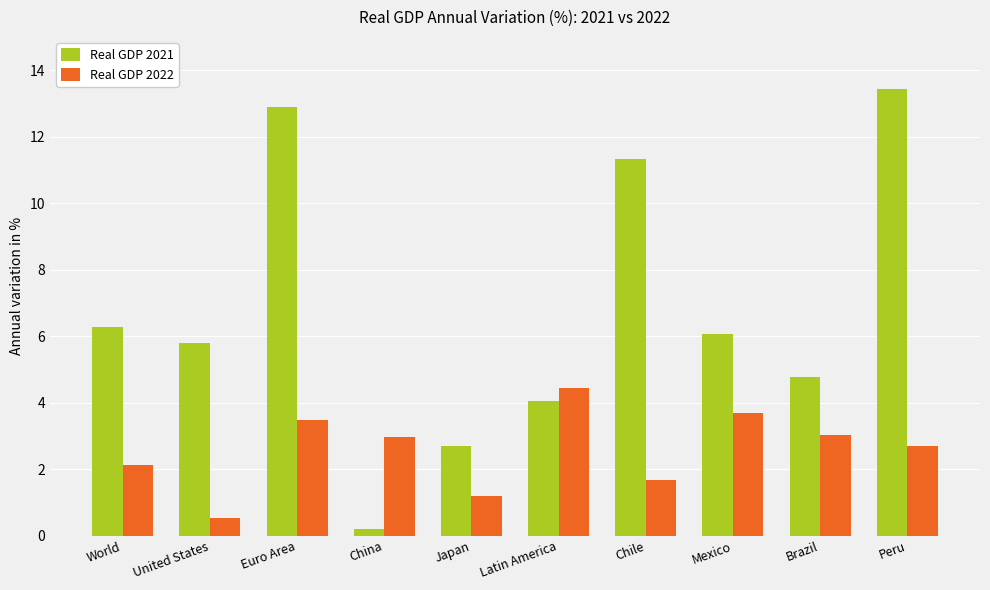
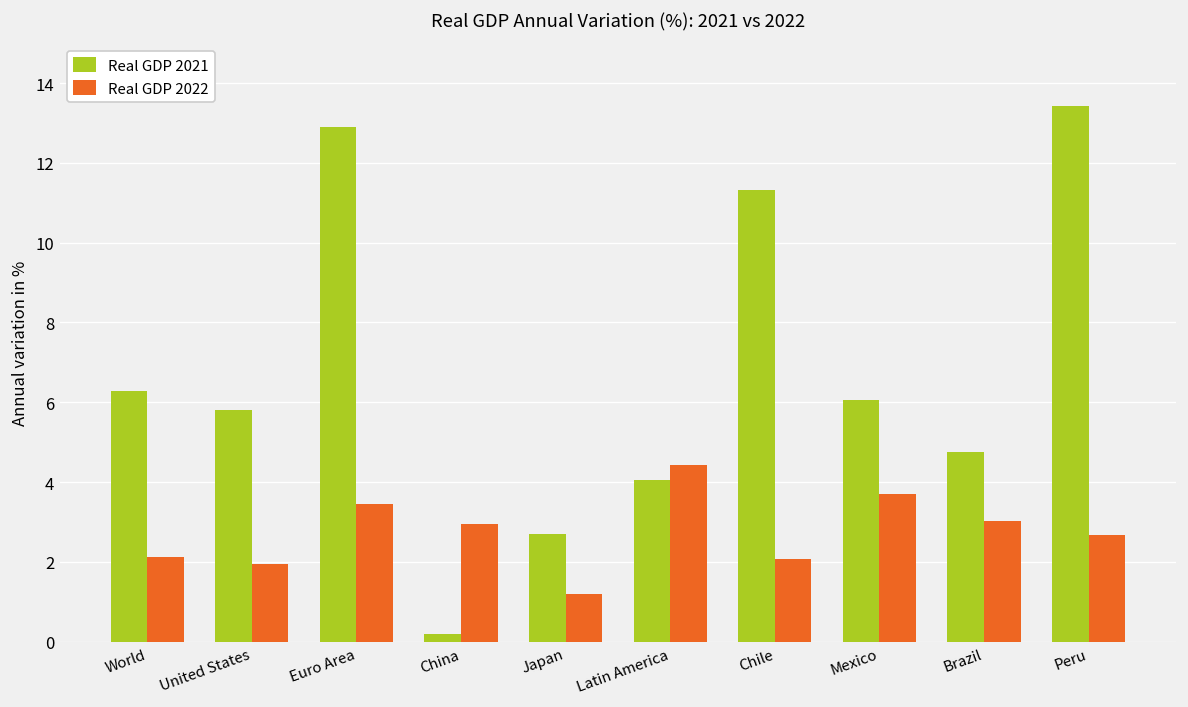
Real GDP 2022, United States: 0.5 -> 1.9
Real GDP 2022, Chile: 1.7 -> 2.1
